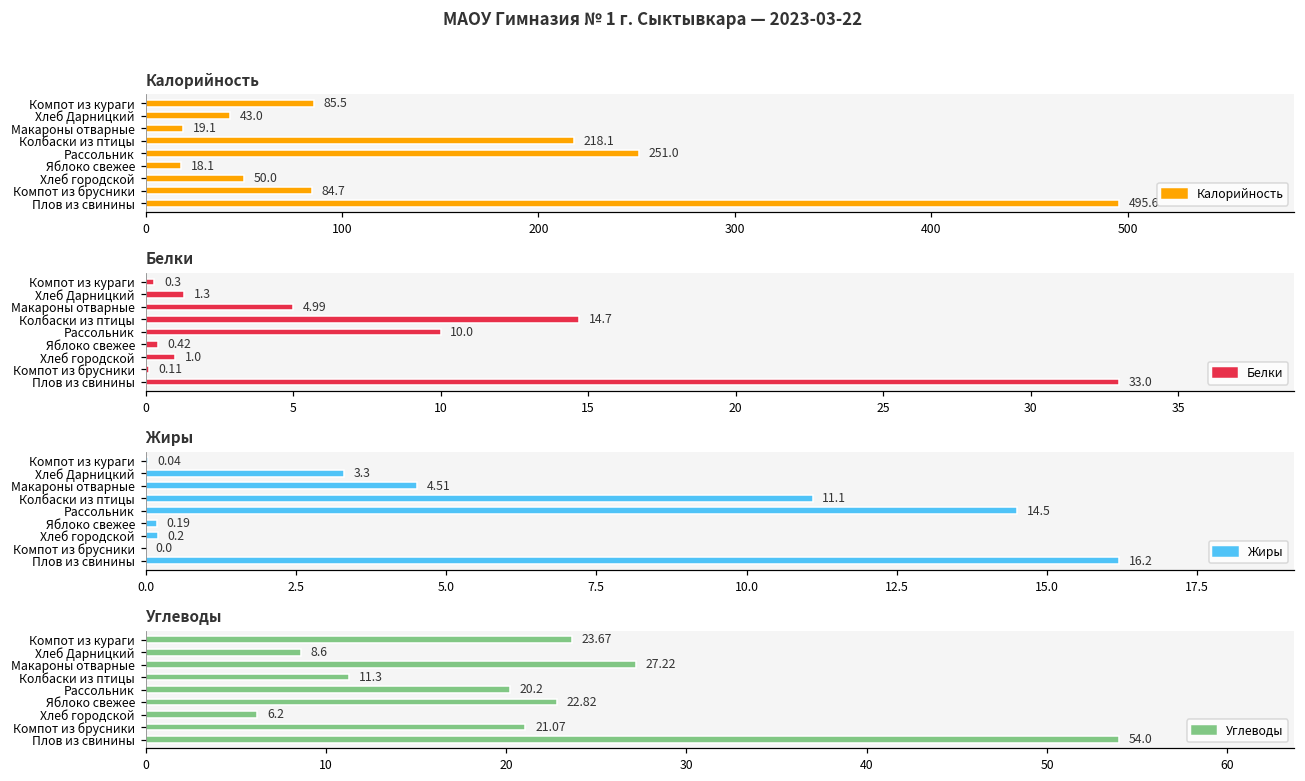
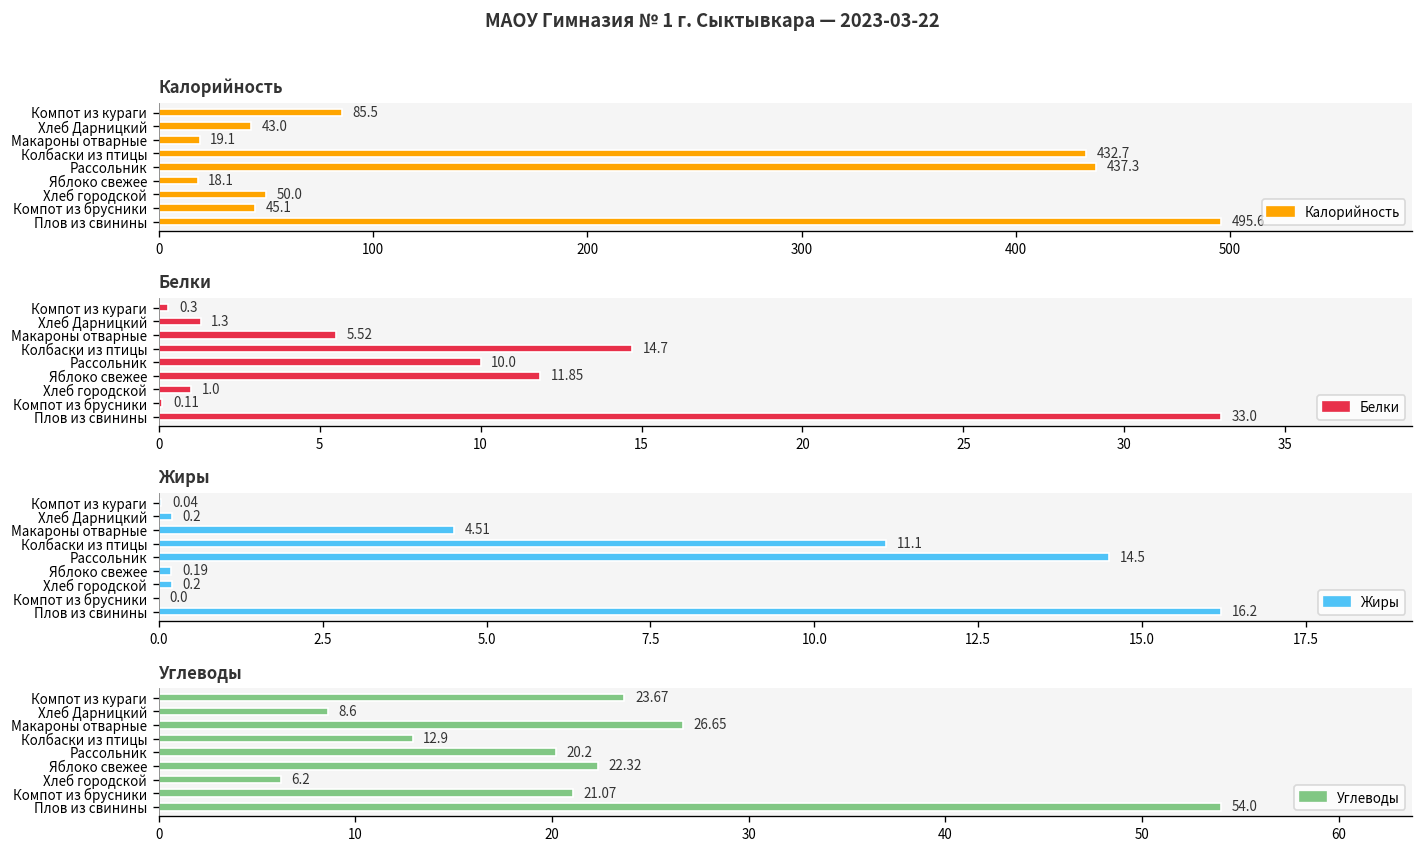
Калорийность, Колбаски из птицы: 218.1 -> 432.7
Калорийность, Рассольник: 251.0 -> 437.3
Калорийность, Компот из брусники: 84.7 -> 45.1
Белки, Макароны отварные: 4.99 -> 5.52
Белки, Яблоко свежее: 0.42 -> 11.85
Жиры, Хлеб Дарницкий: 3.3 -> 0.2
Углеводы, Макароны отварные: 27.22 -> 26.65
Углеводы, Колбаски из птицы: 11.3 -> 12.9
Углеводы, Яблоко свежее: 22.82 -> 22.32
